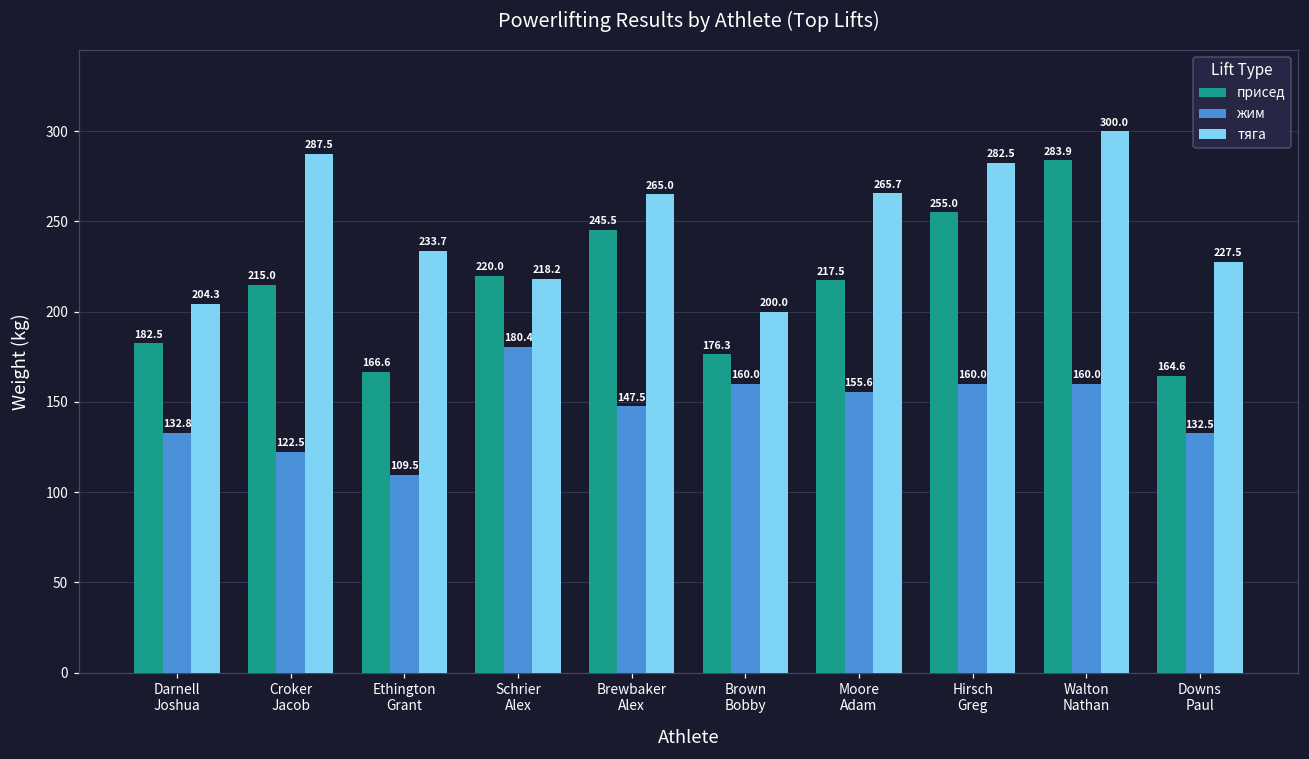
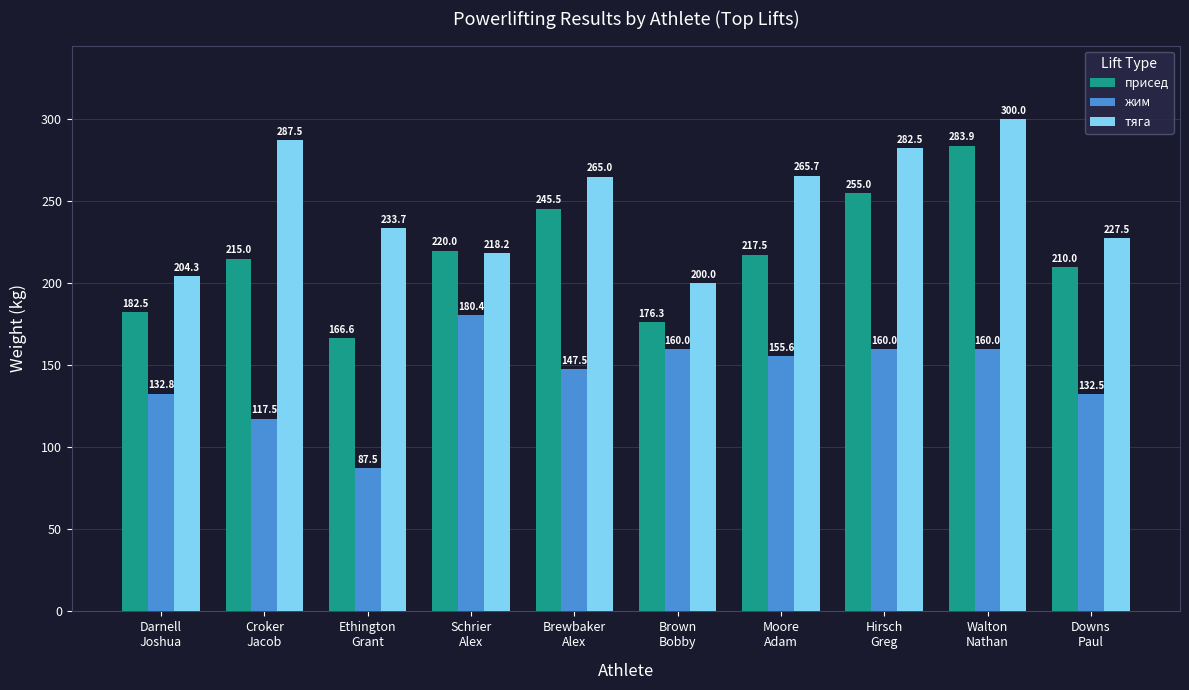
жим, Croker Jacob: 122.5 -> 117.5
жим, Ethington Grant: 109.5 -> 87.5
присед, Downs Paul: 164.6 -> 210.0
